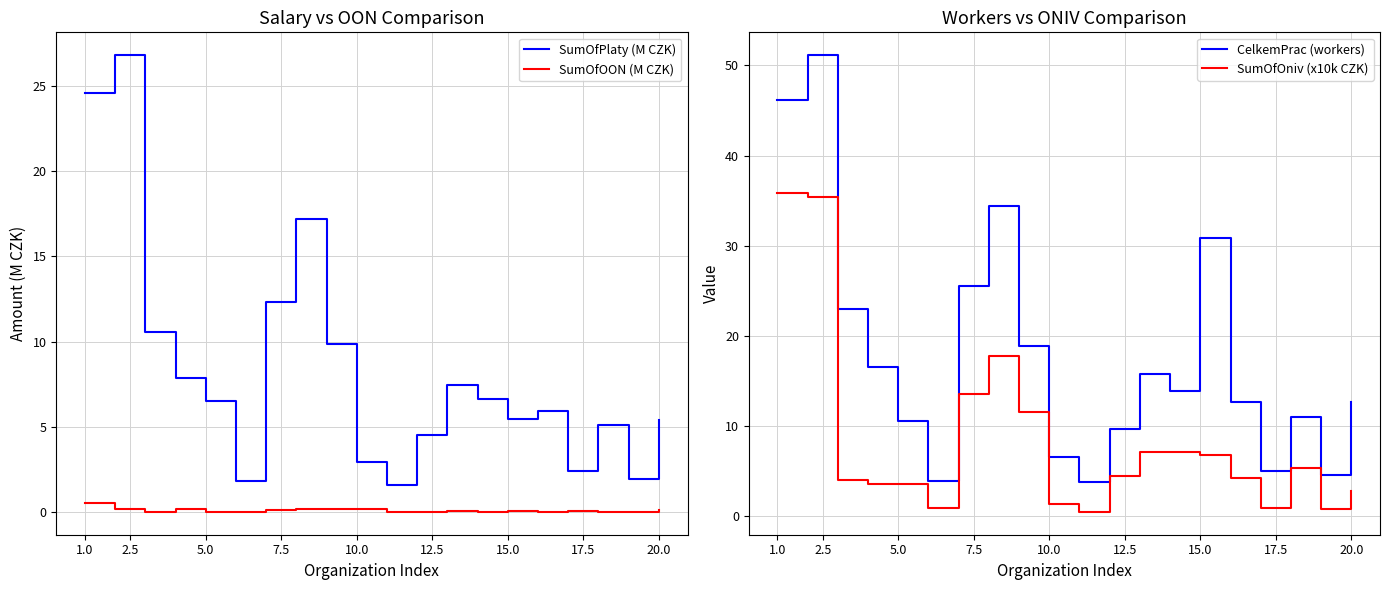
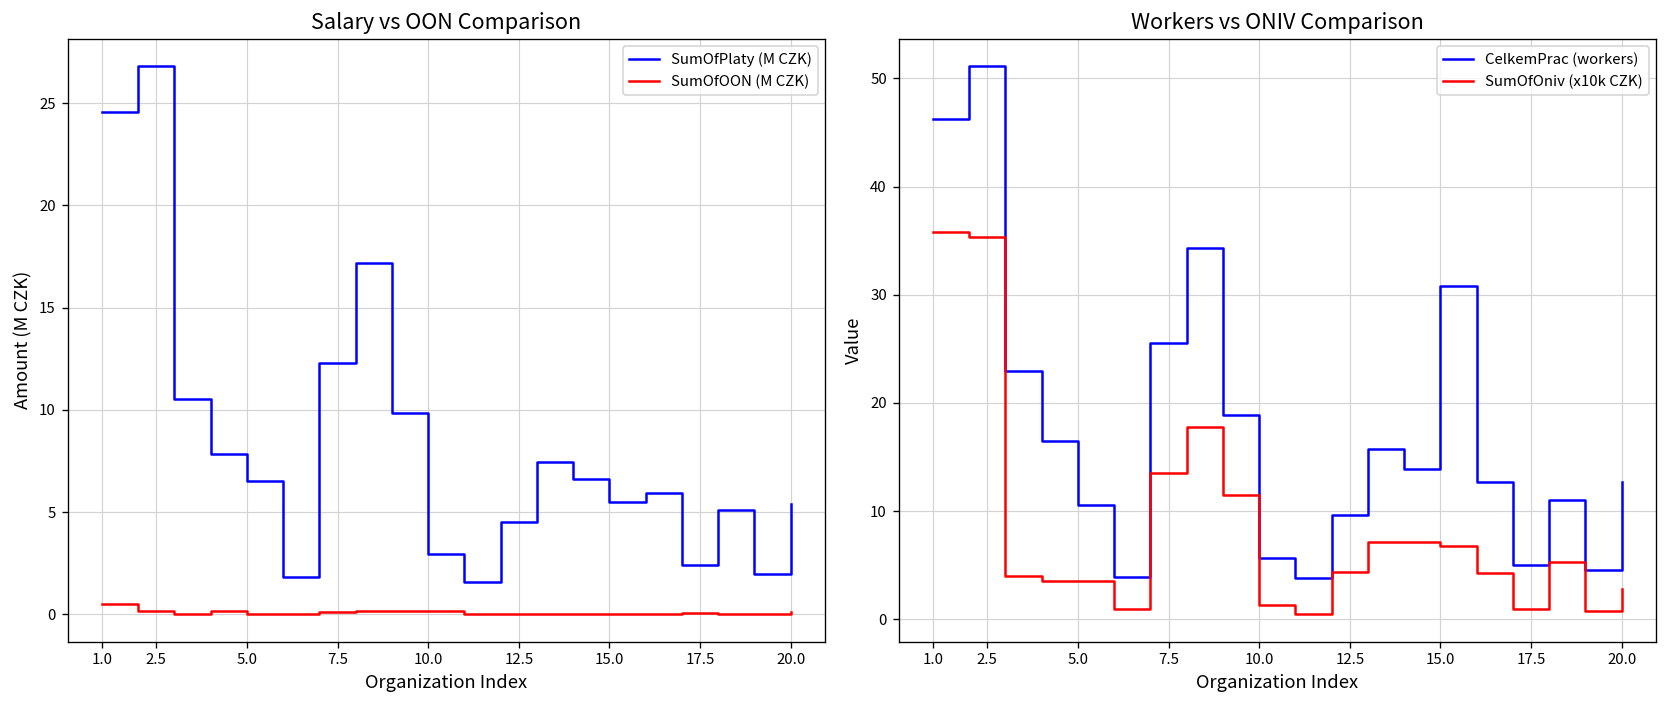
Workers vs ONIV Comparison, CelkemPrac (workers), 10.0: 7 -> 6
